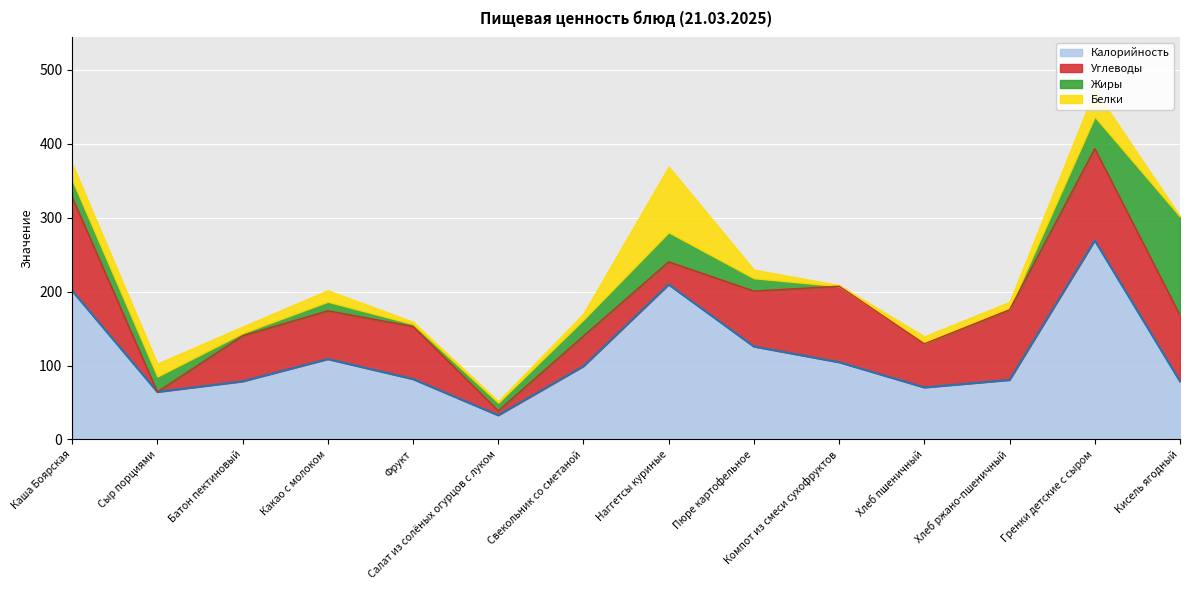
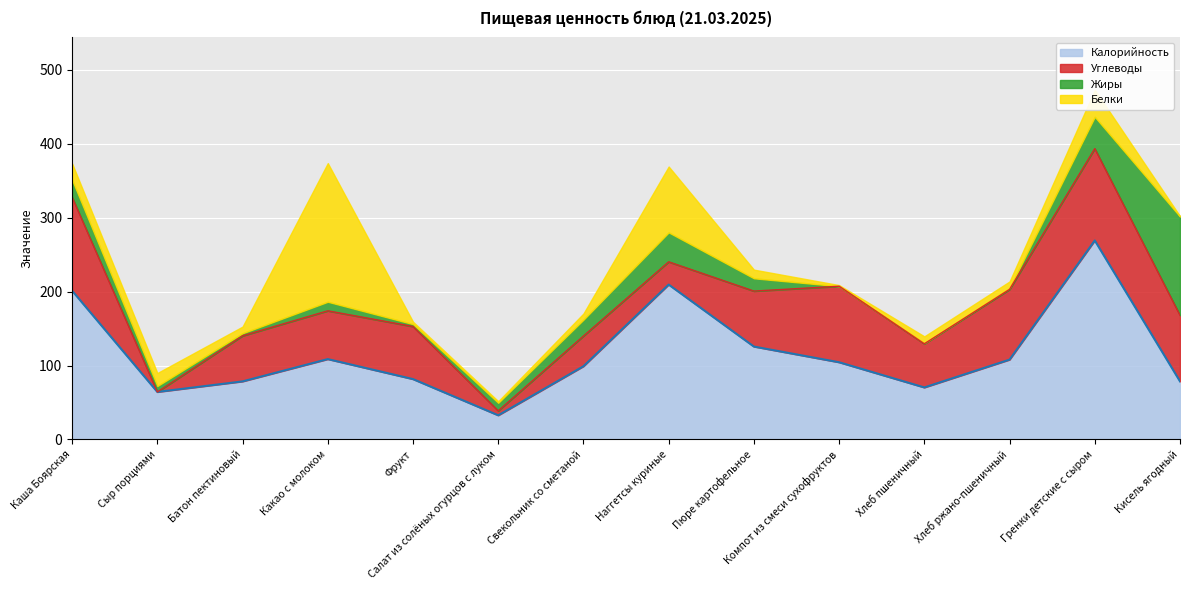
Жиры, Сыр порциями: 20 -> 10
Белки, Какао с молоком: 20 -> 190
Калорийность, Хлеб ржано-пшеничный: 80 -> 110
